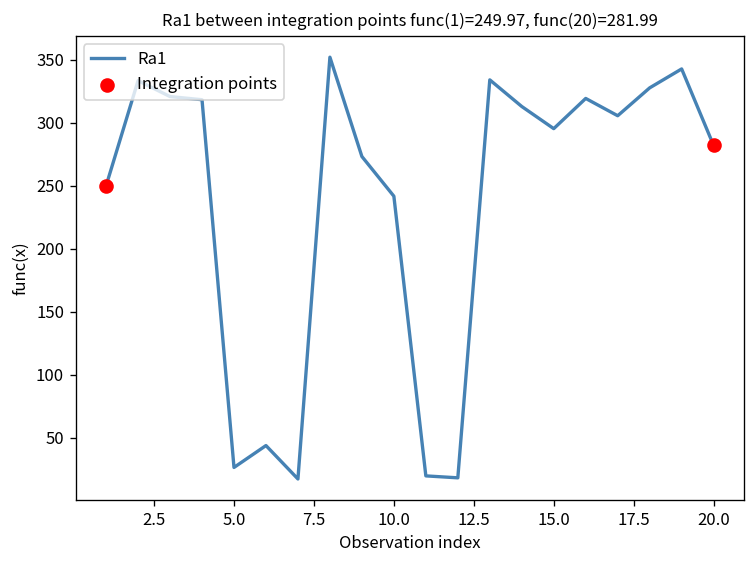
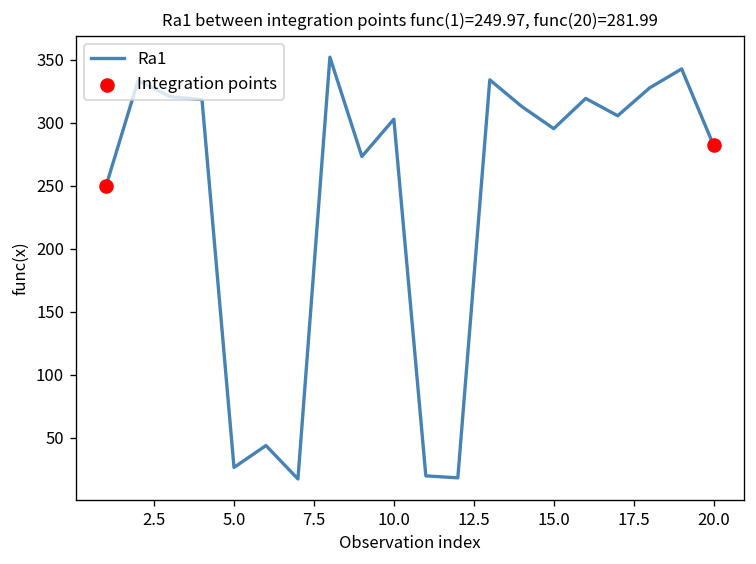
Ra1, 10.0: 242 -> 303
